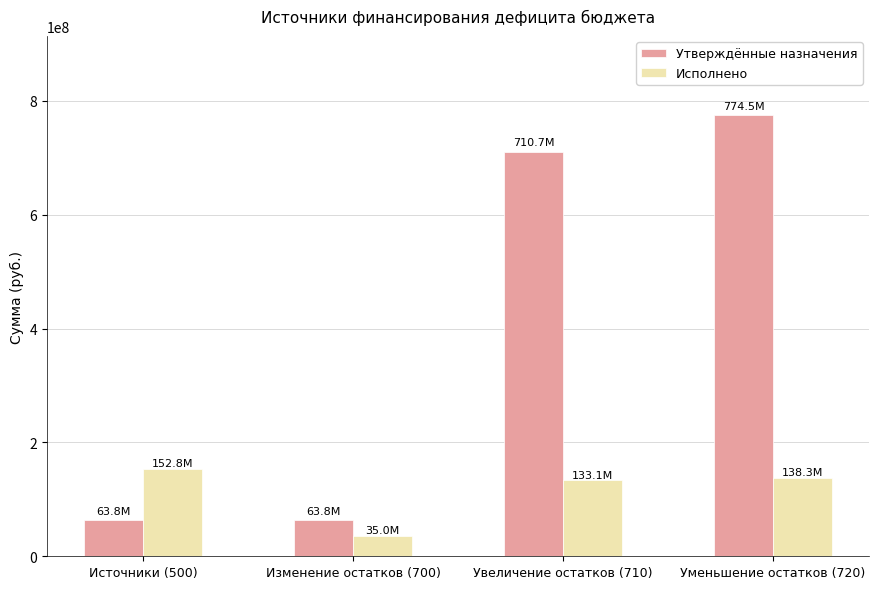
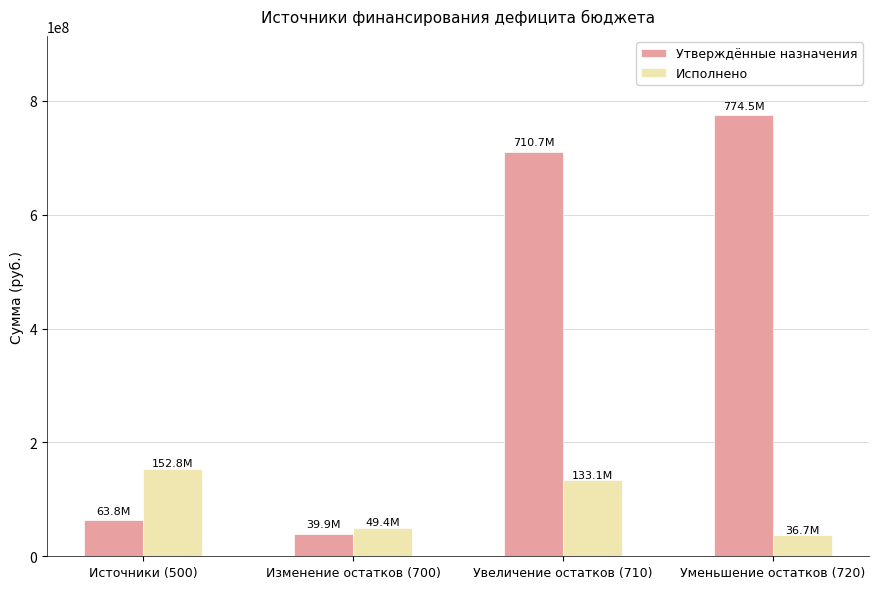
Утверждённые назначения, Изменение остатков (700): 63.8M -> 39.9M
Исполнено, Изменение остатков (700): 35.0M -> 49.4M
Исполнено, Уменьшение остатков (720): 138.3M -> 36.7M
